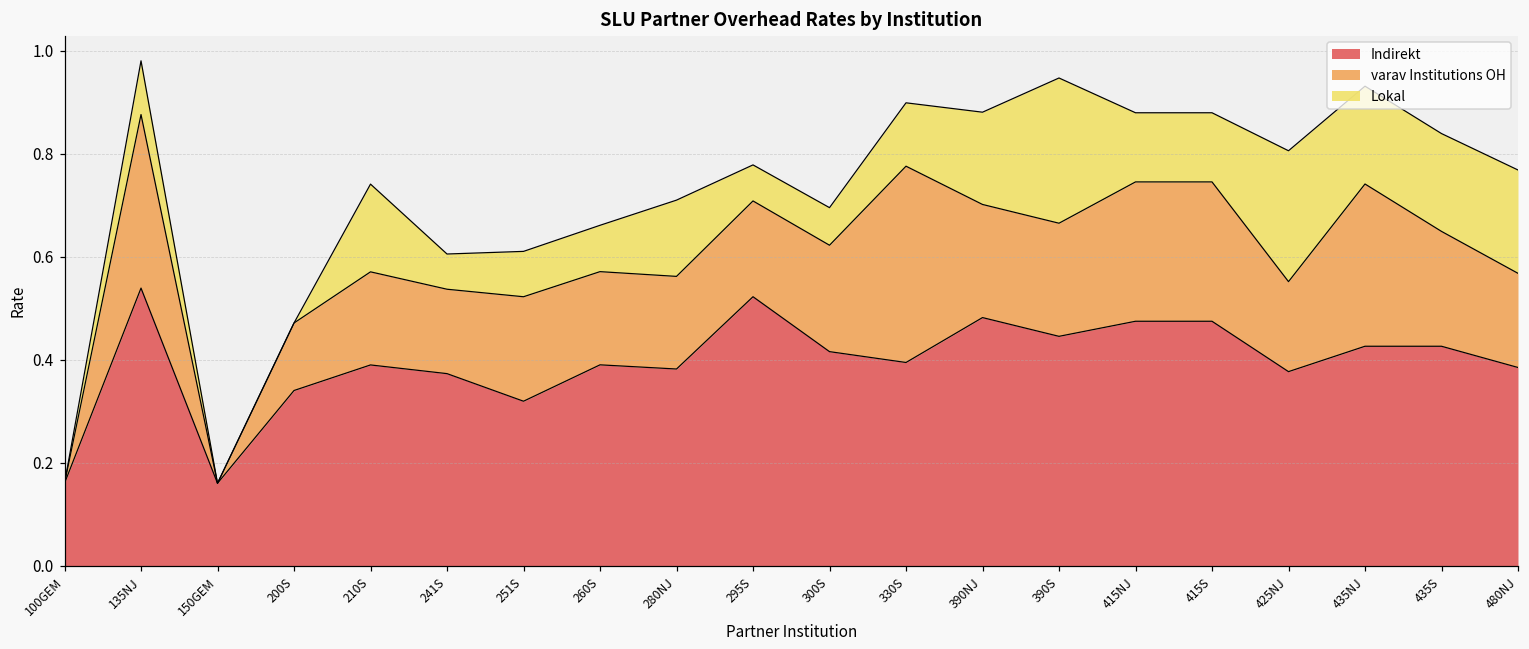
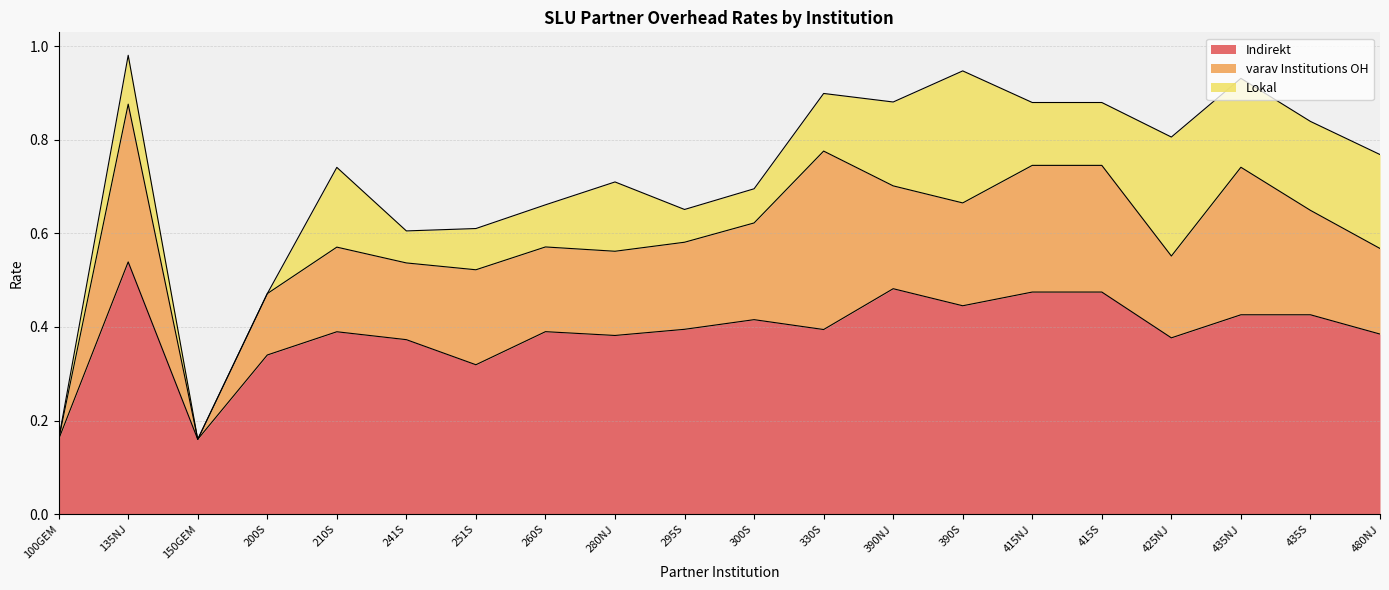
Indirekt, 295S: 0.52 -> 0.40
